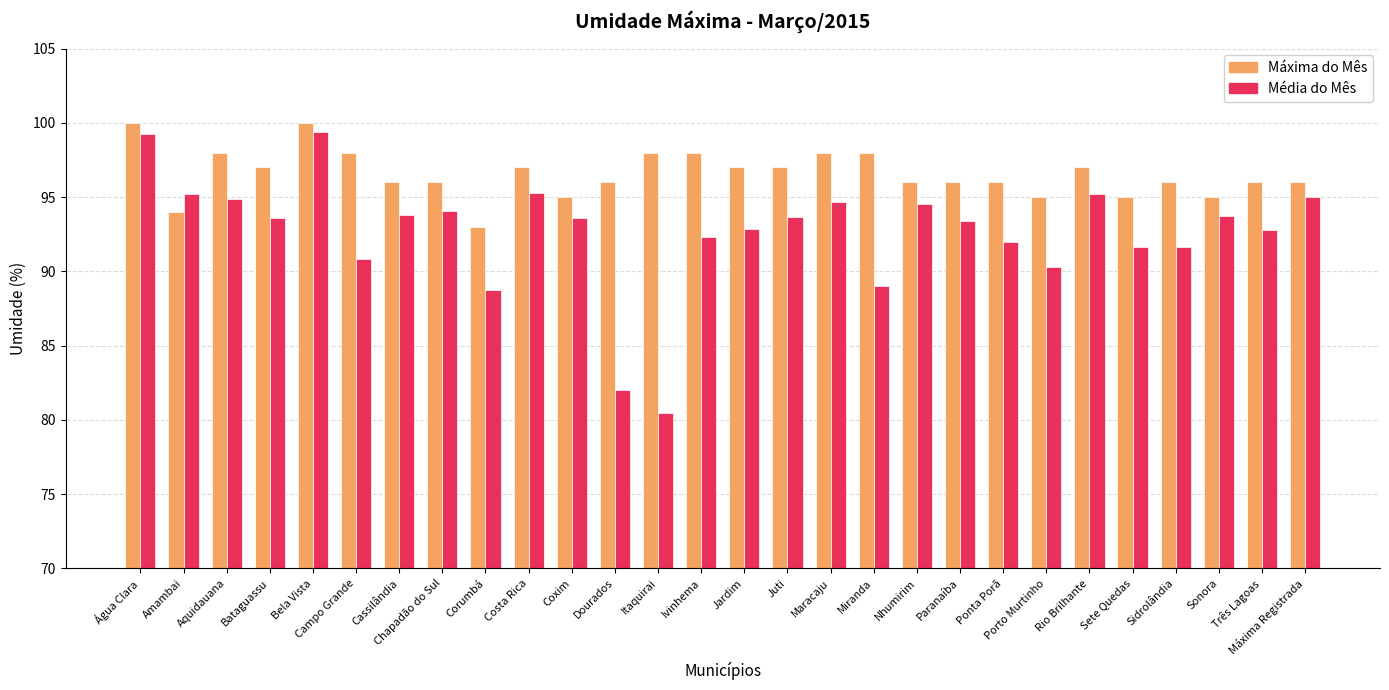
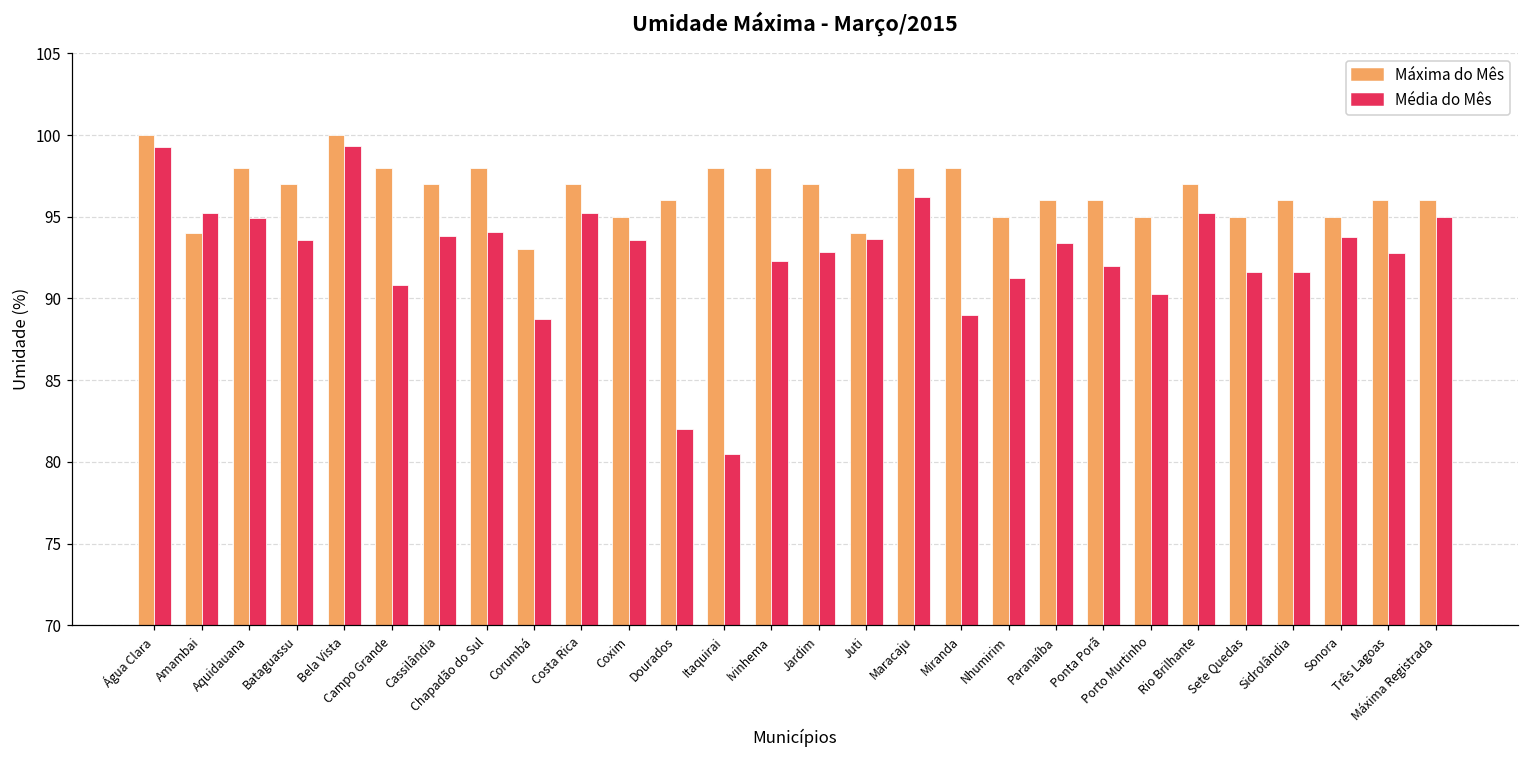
Máxima do Mês, Cassilândia: 96 -> 97
Máxima do Mês, Chapadão do Sul: 96 -> 98
Máxima do Mês, Juti: 97 -> 94
Média do Mês, Maracaju: 94.7 -> 96.2
Máxima do Mês, Nhumirim: 96 -> 95
Média do Mês, Nhumirim: 94.6 -> 91.2
